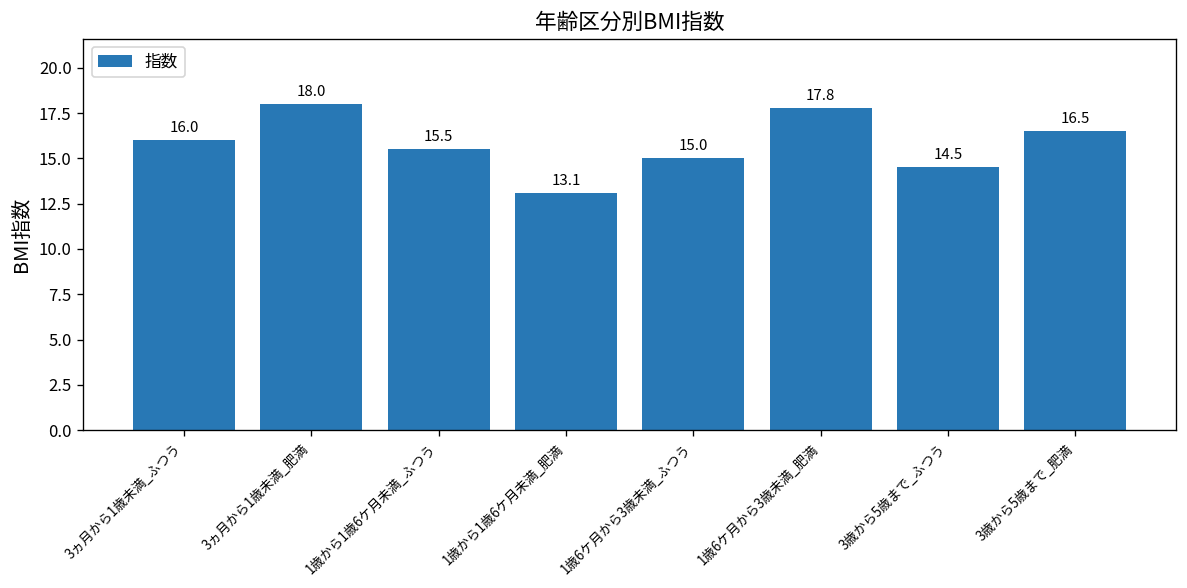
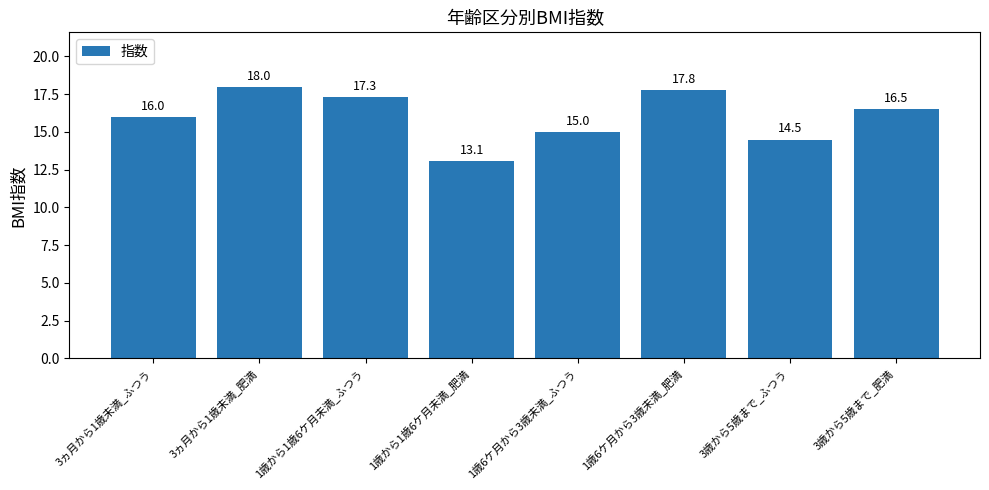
1歳から1歳6ケ月未満_ふつう: 15.5 -> 17.3
